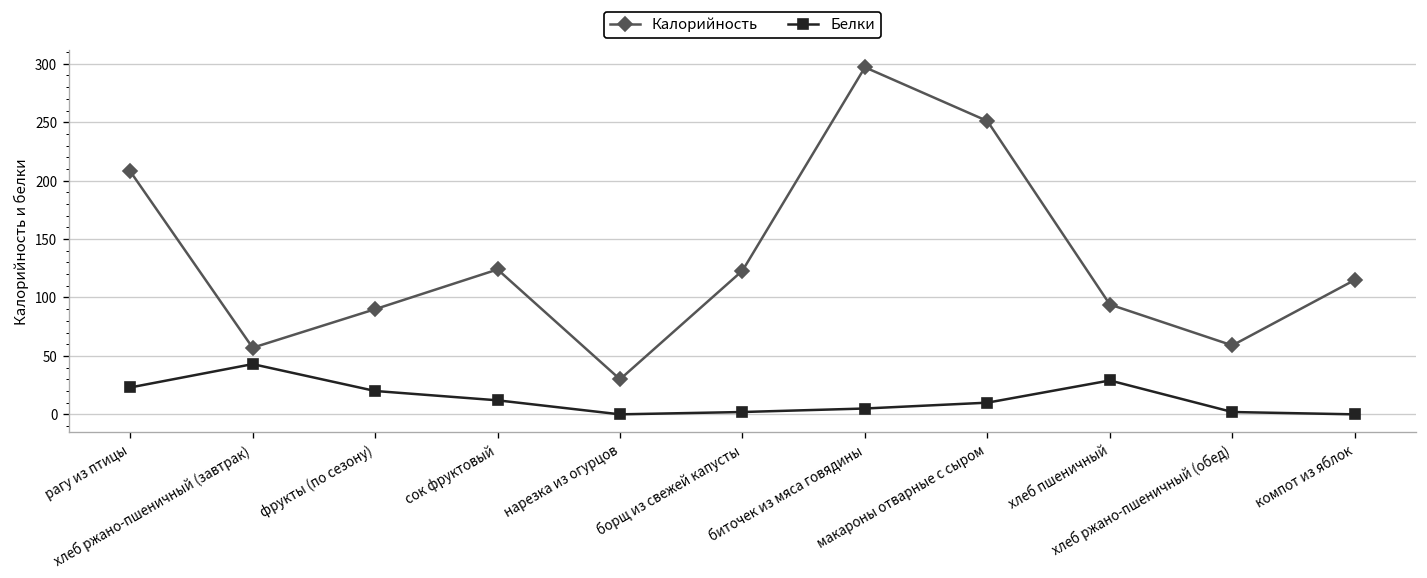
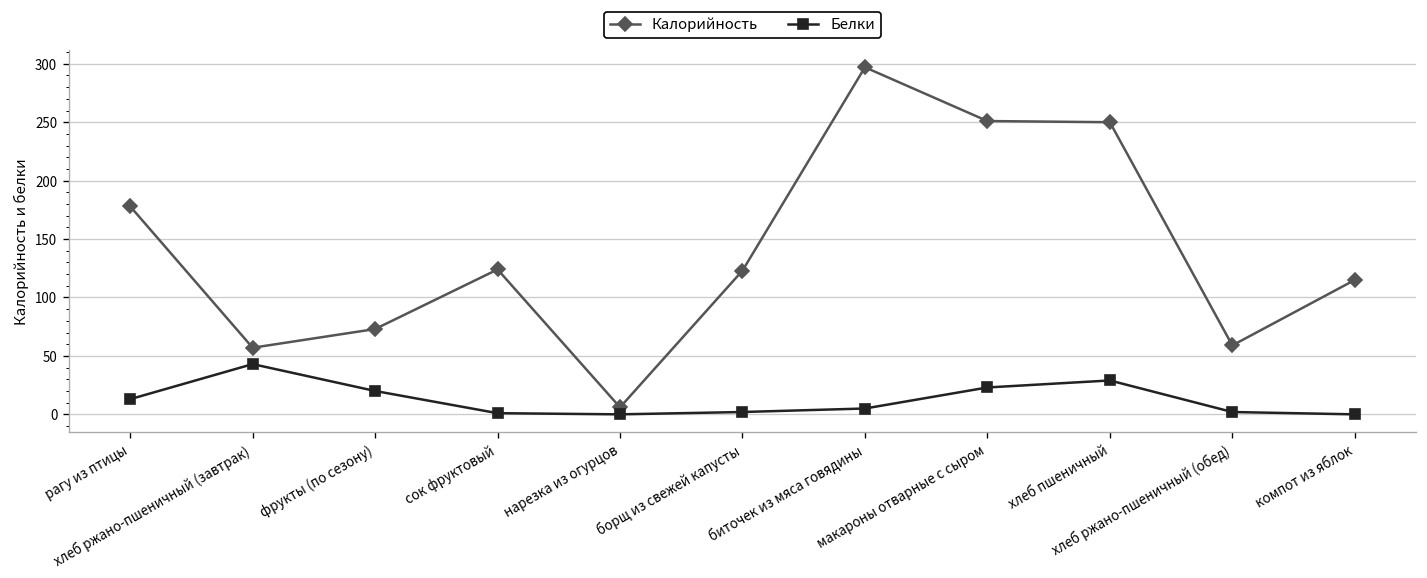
Калорийность, рагу из птицы: 210 -> 180
Белки, рагу из птицы: 20 -> 10
Калорийность, фрукты (по сезону): 90 -> 70
Белки, сок фруктовый: 10 -> 0
Калорийность, нарезка из огурцов: 30 -> 10
Белки, макароны отварные с сыром: 10 -> 20
Калорийность, хлеб пшеничный: 90 -> 250
